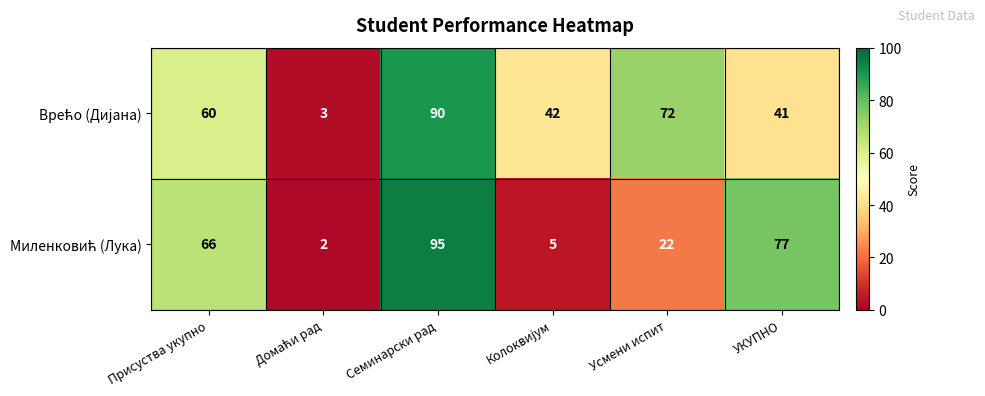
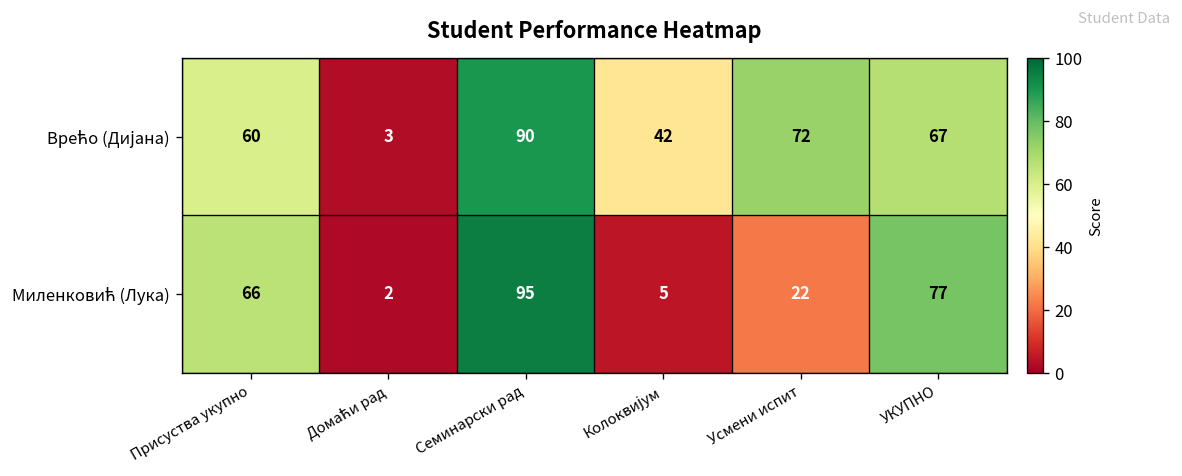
Врећо (Дијана), УКУПНО: 41 -> 67
